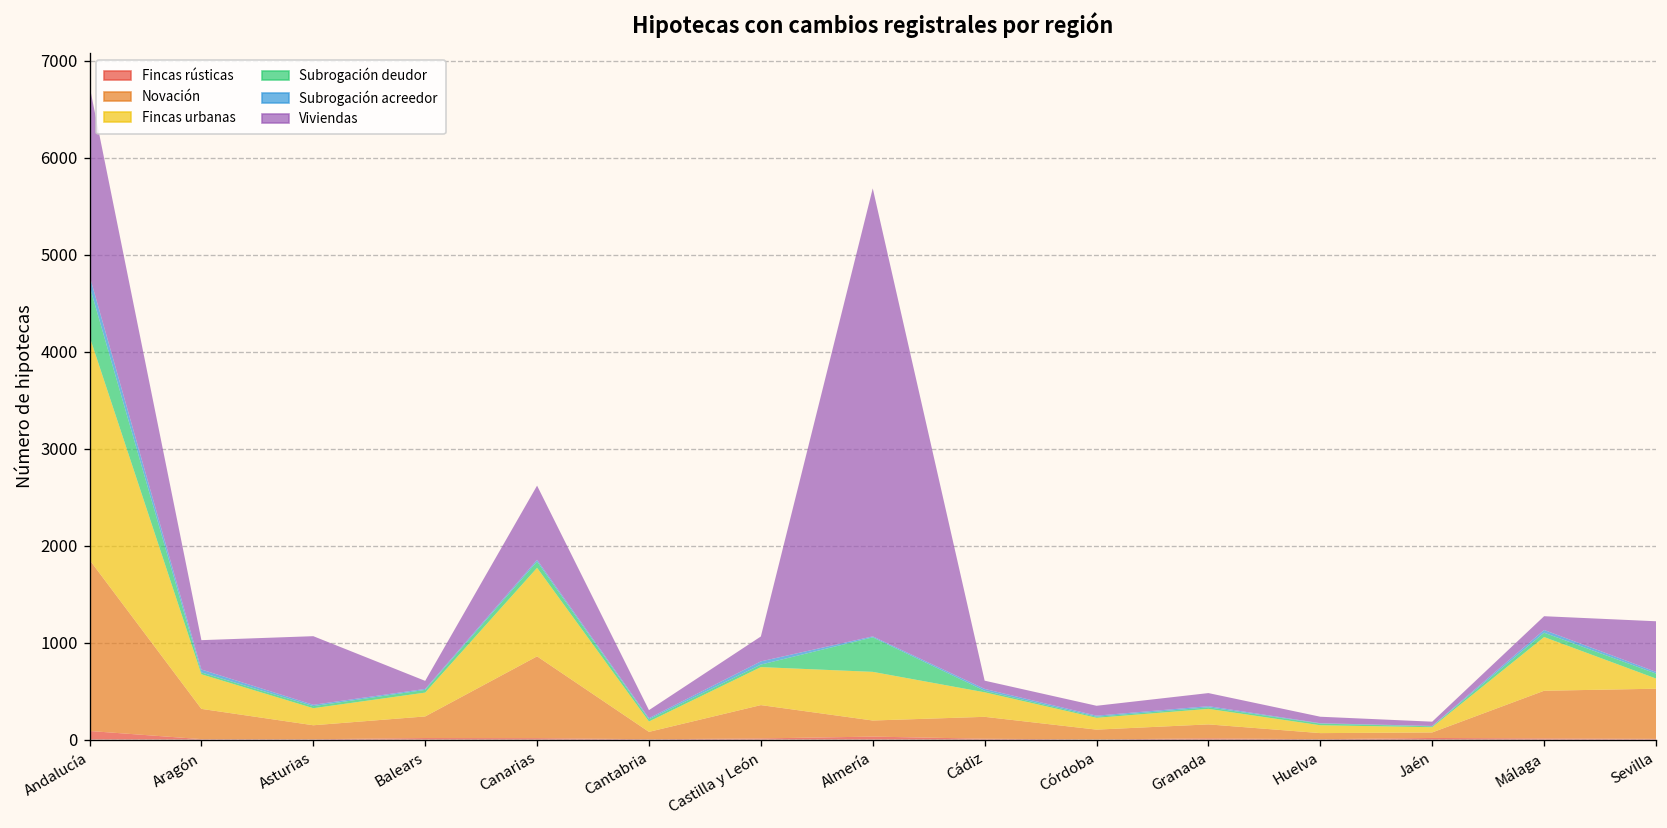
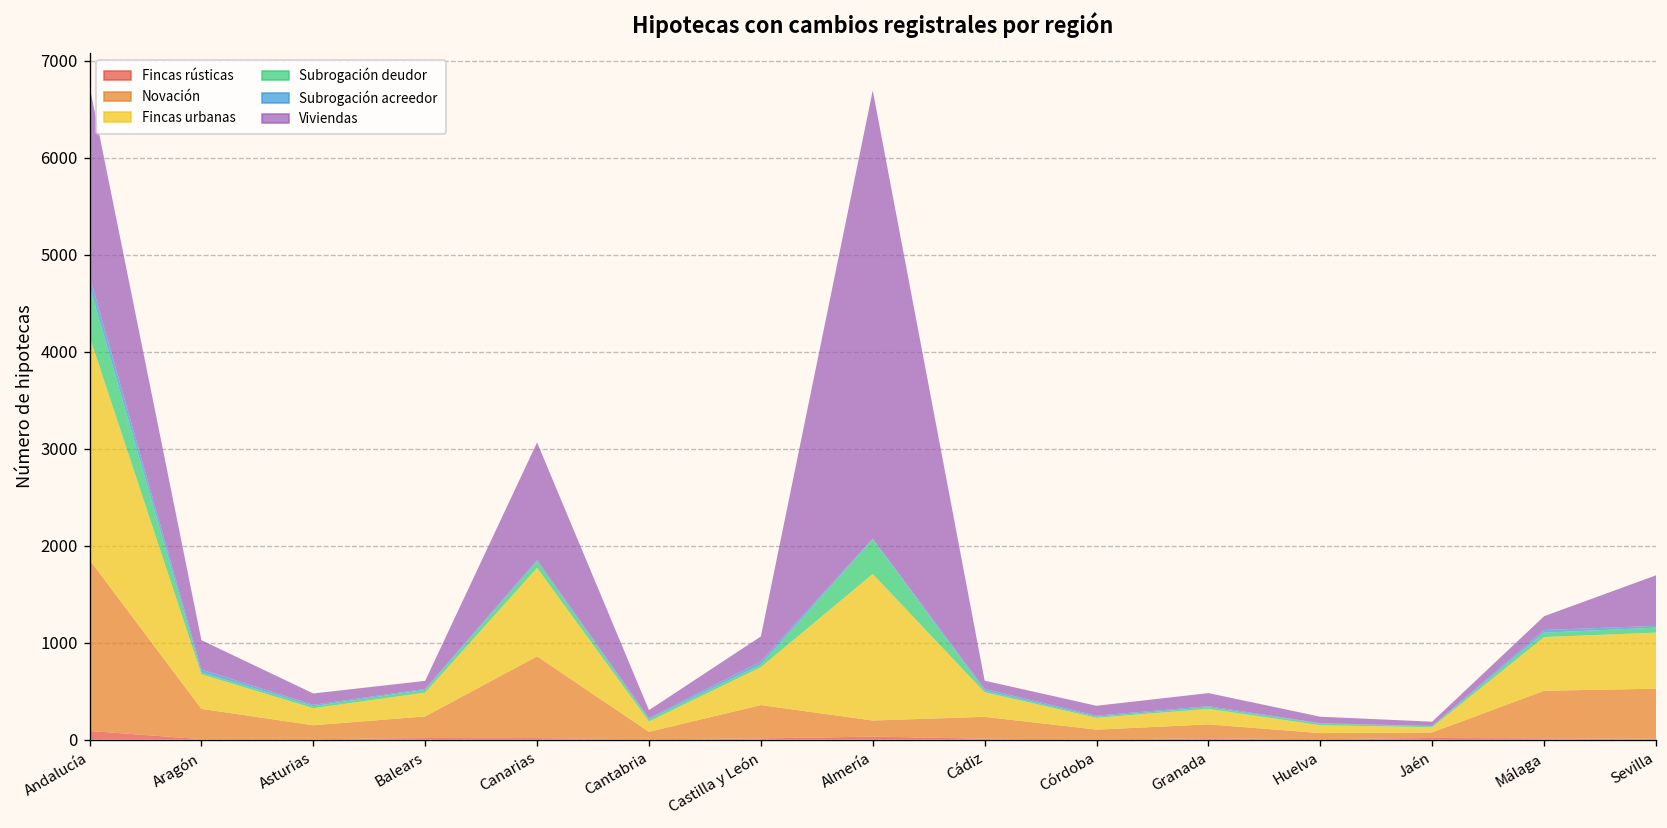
Viviendas, Asturias: 700 -> 100
Viviendas, Canarias: 800 -> 1200
Fincas urbanas, Almería: 500 -> 1500
Fincas urbanas, Sevilla: 100 -> 600
